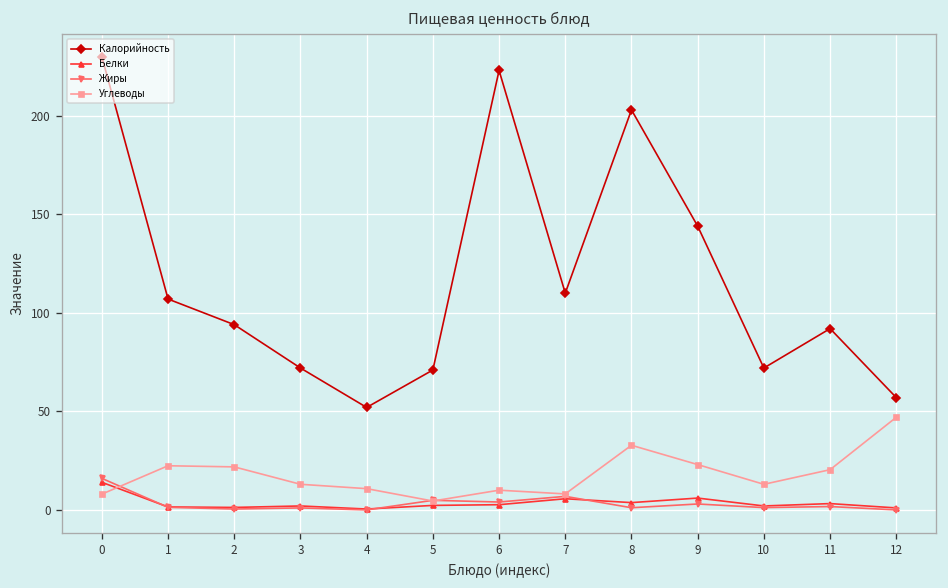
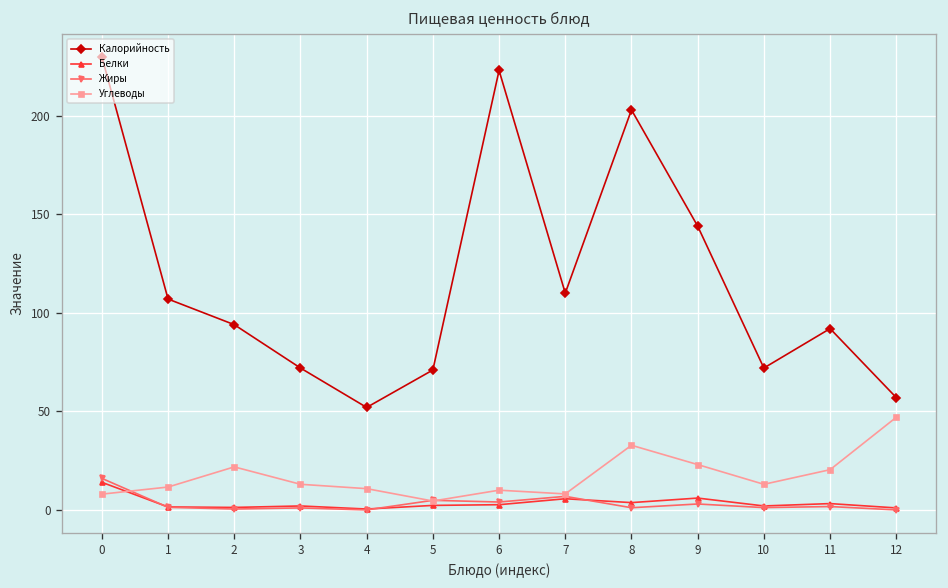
Углеводы, 1: 22 -> 12
